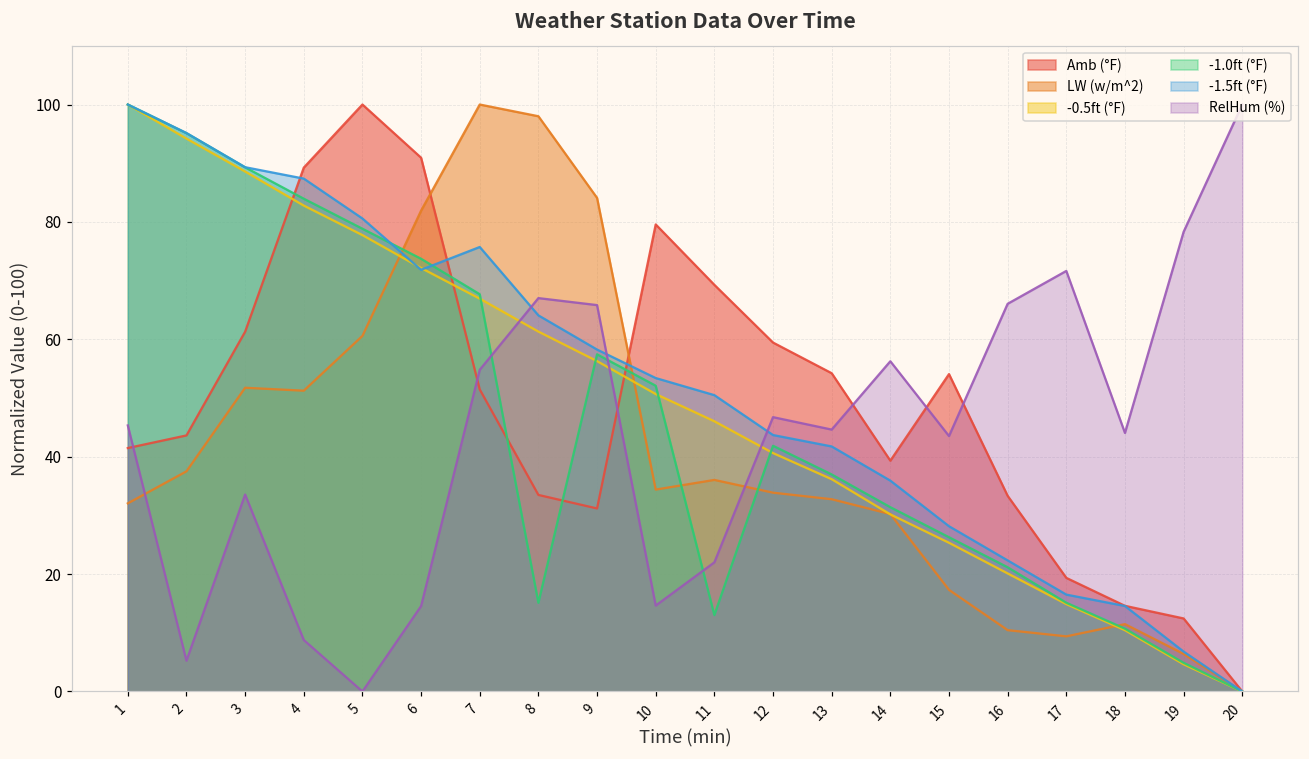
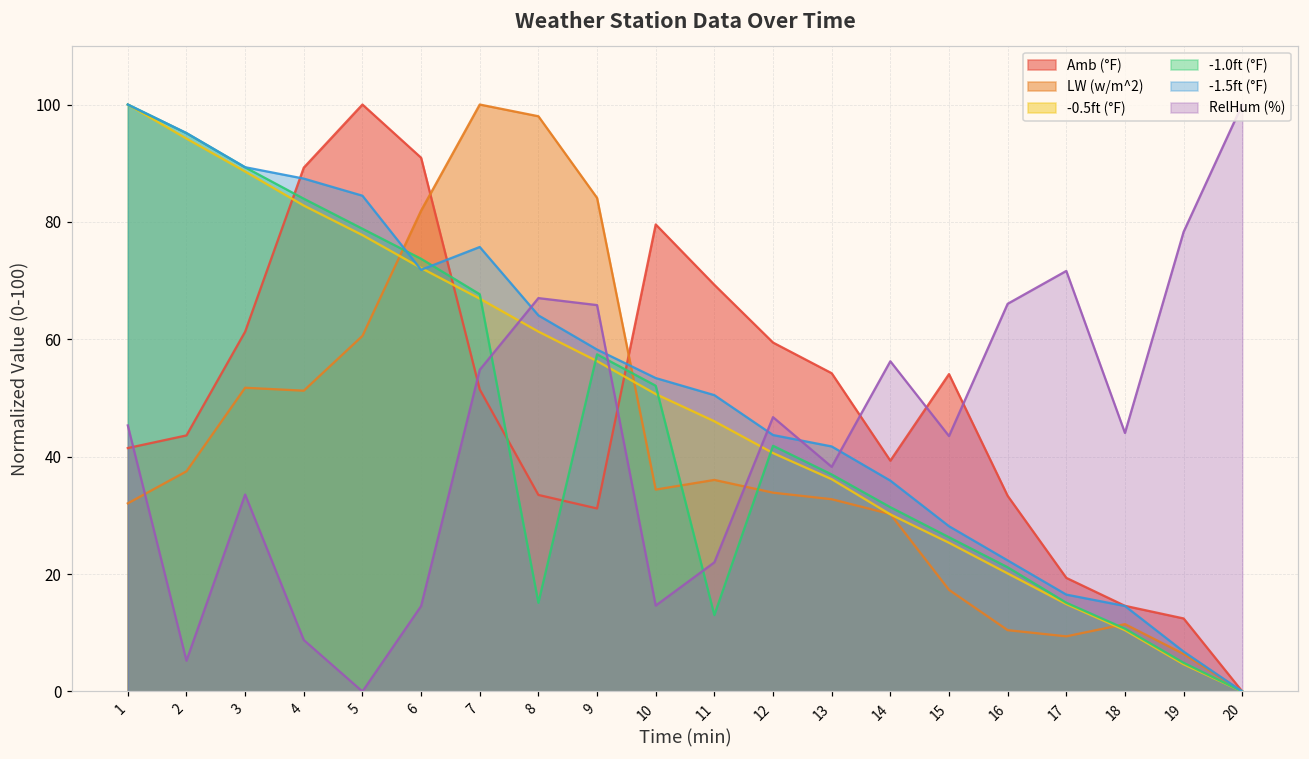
-1.5ft (°F), 5: 81 -> 84
RelHum (%), 13: 45 -> 38
